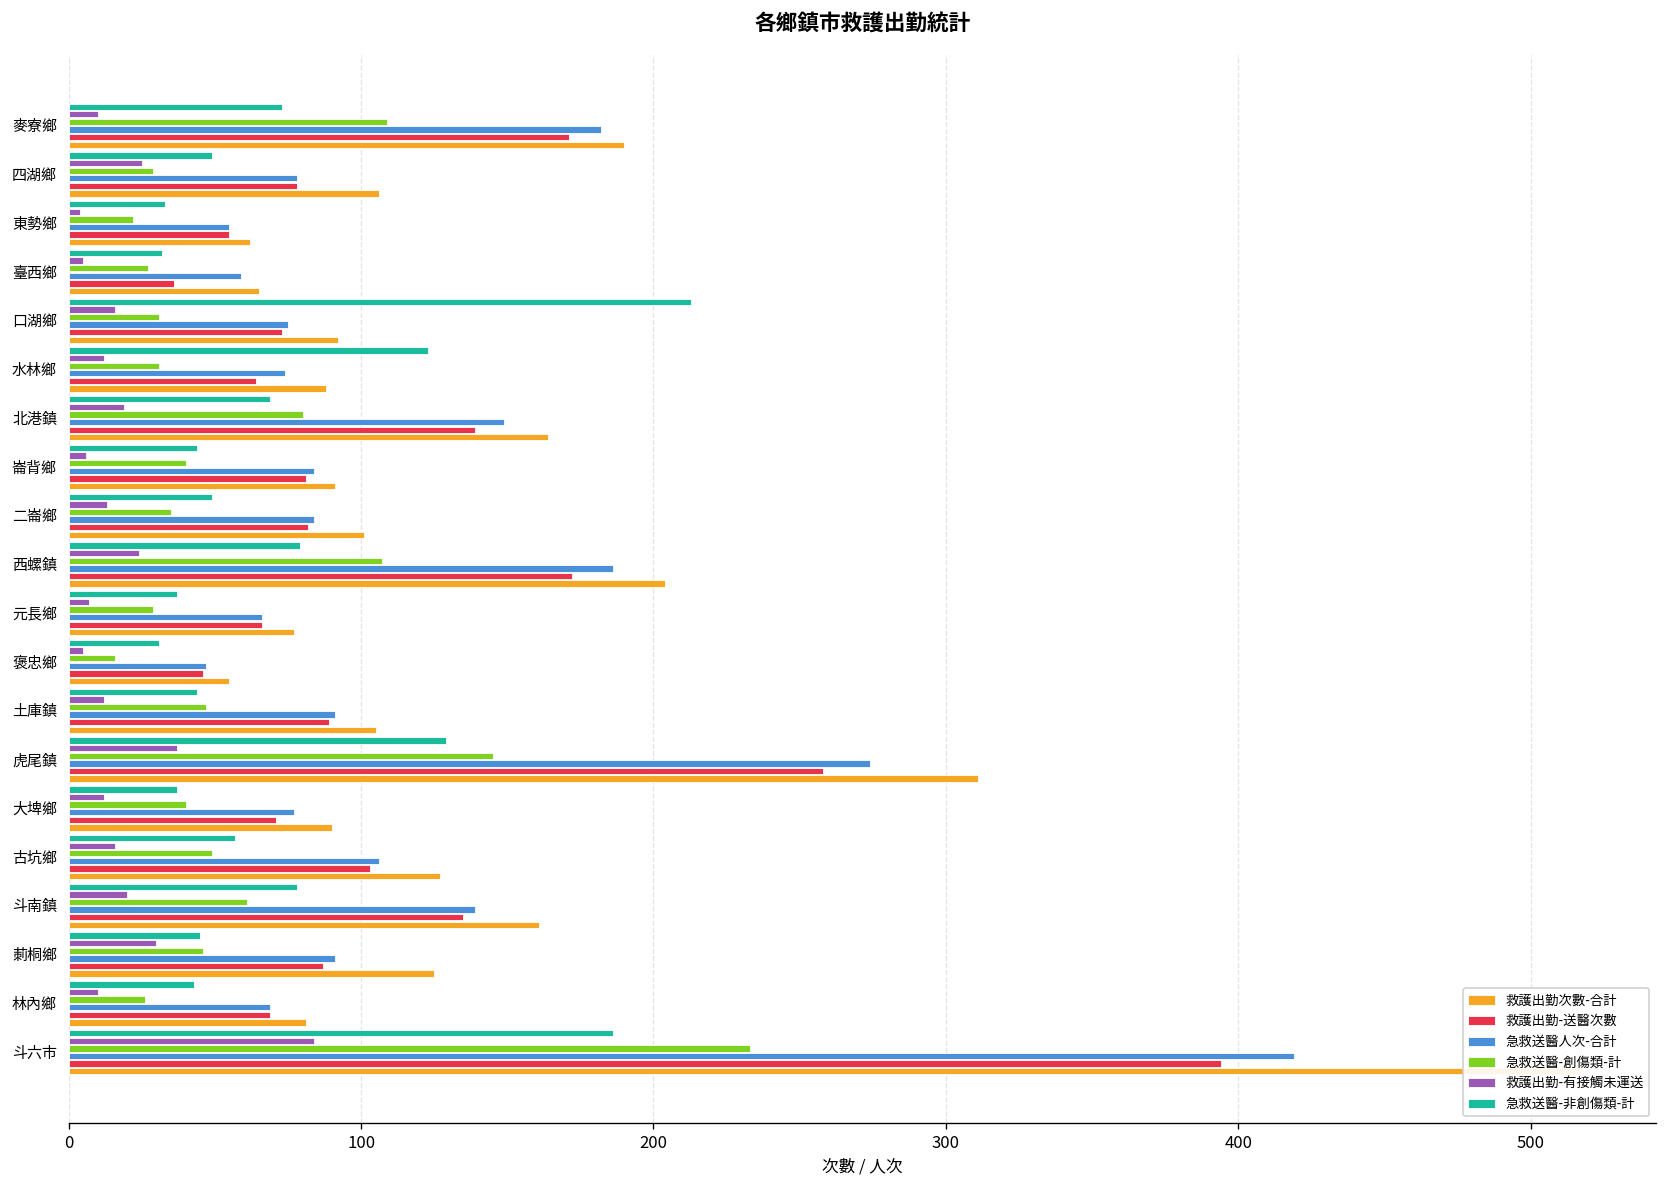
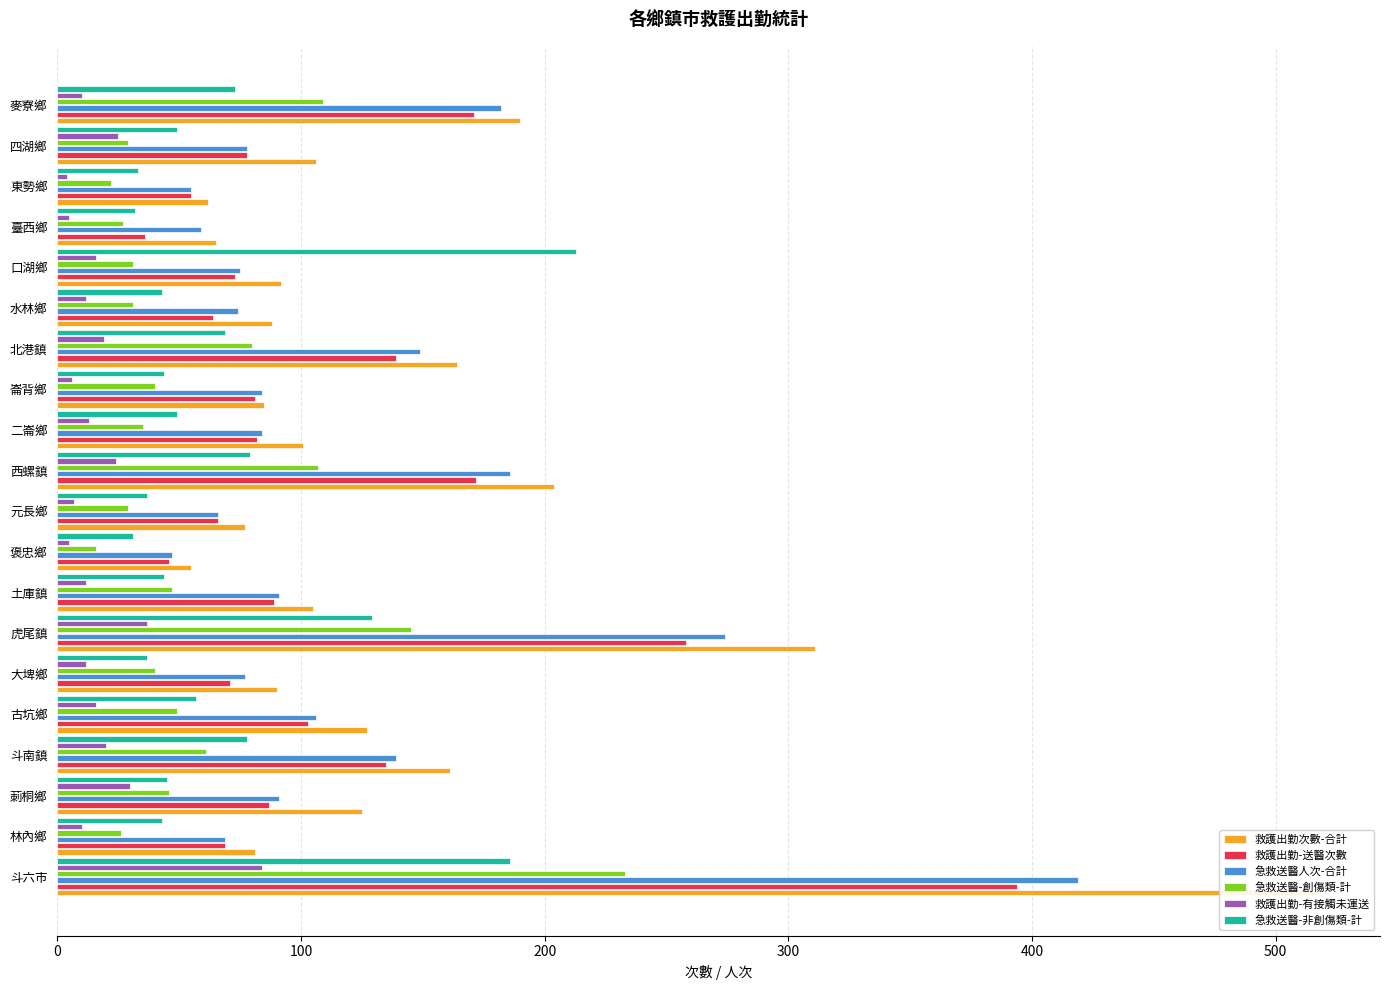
急救送醫-非創傷類-計, 水林鄉: 123 -> 43
救護出勤次數-合計, 崙背鄉: 91 -> 85
